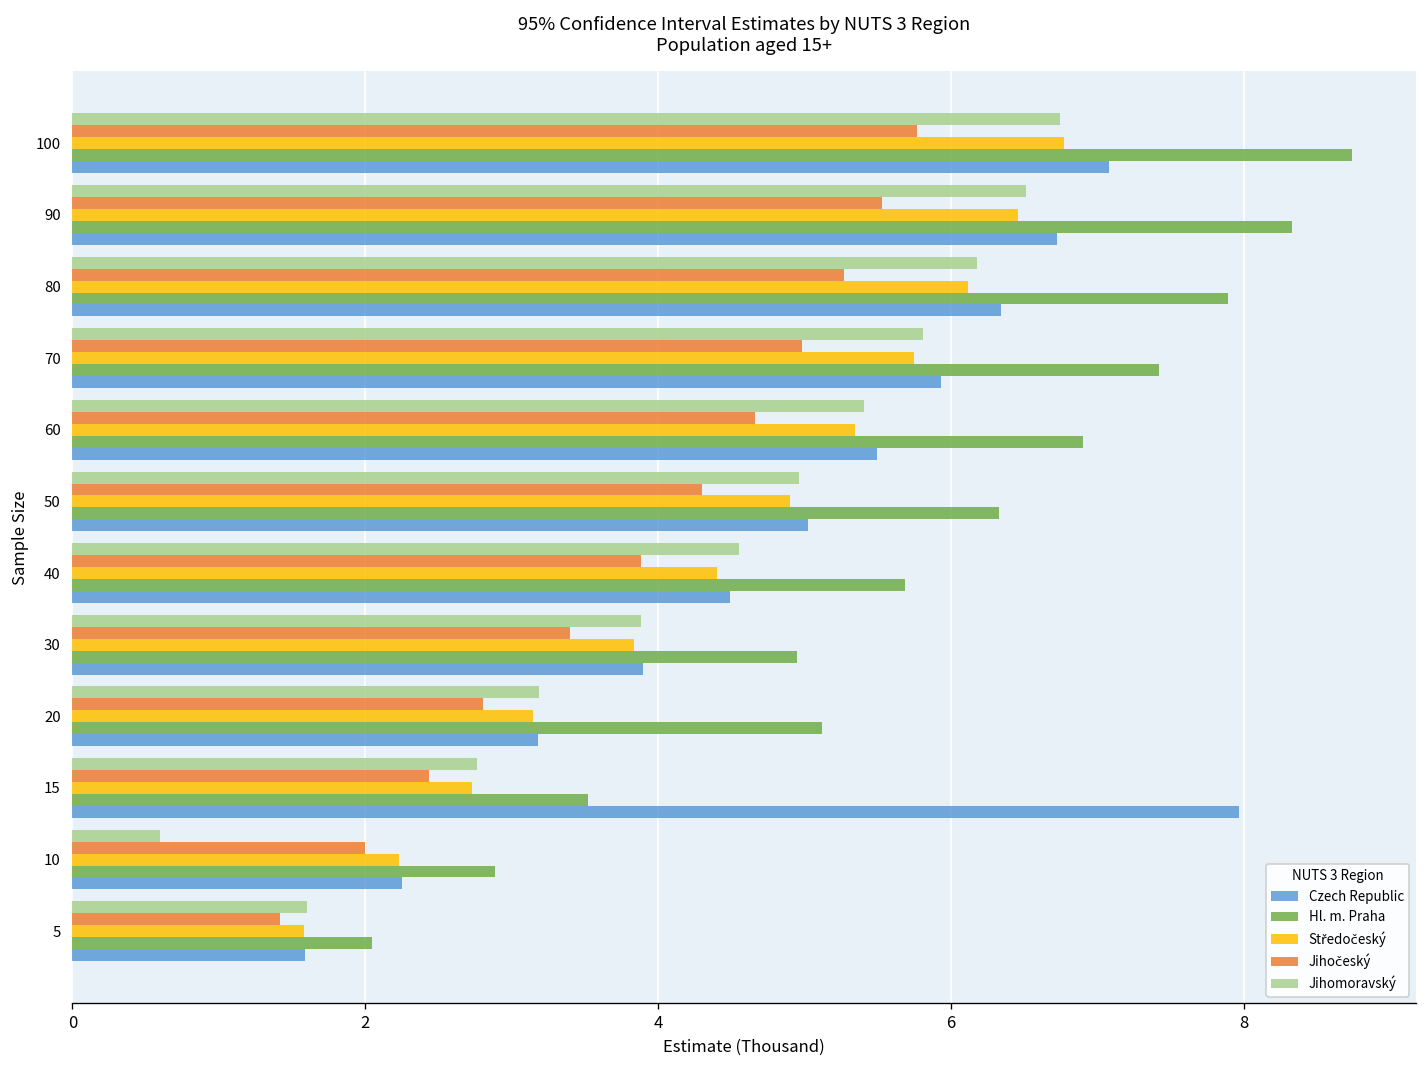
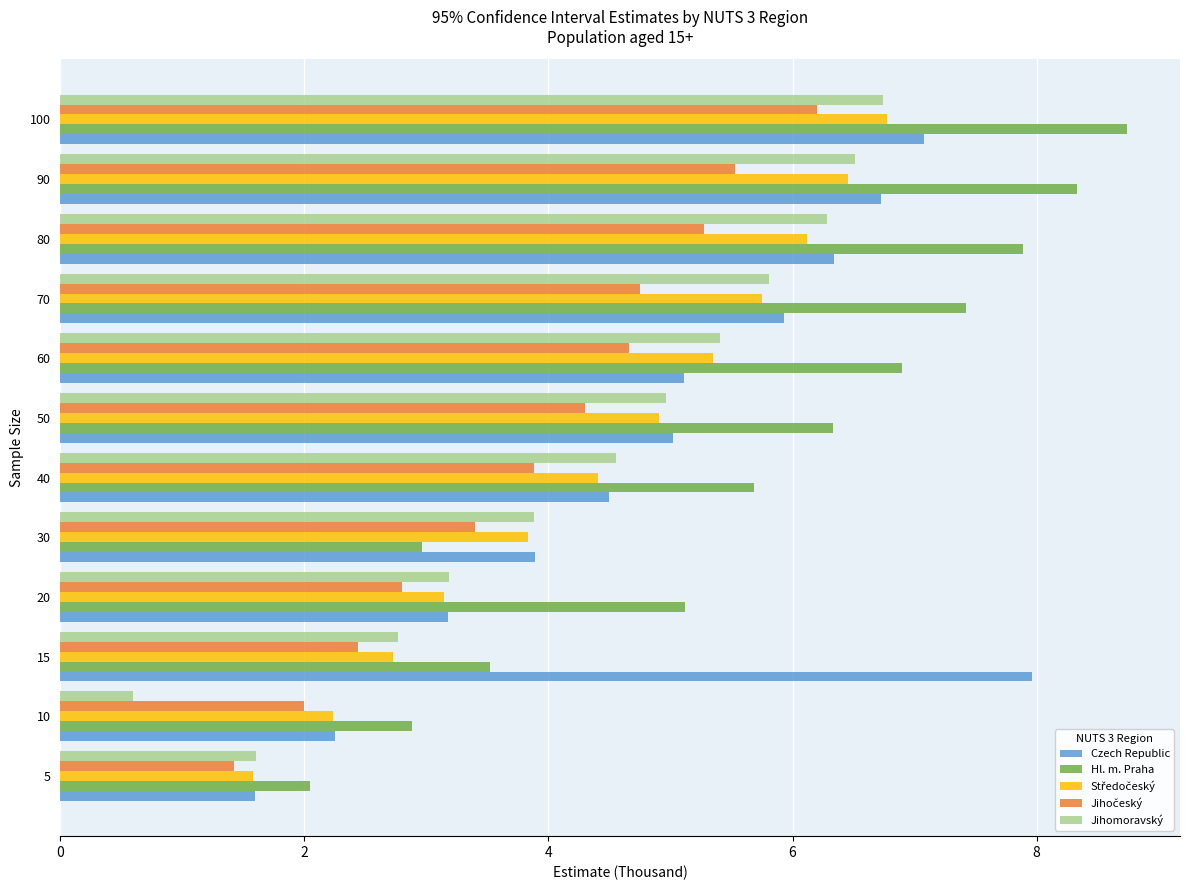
Jihočeský, 100: 5.77 -> 6.20
Jihomoravský, 80: 6.17 -> 6.28
Jihočeský, 70: 4.98 -> 4.75
Czech Republic, 60: 5.50 -> 5.11
Hl. m. Praha, 30: 4.95 -> 2.96
